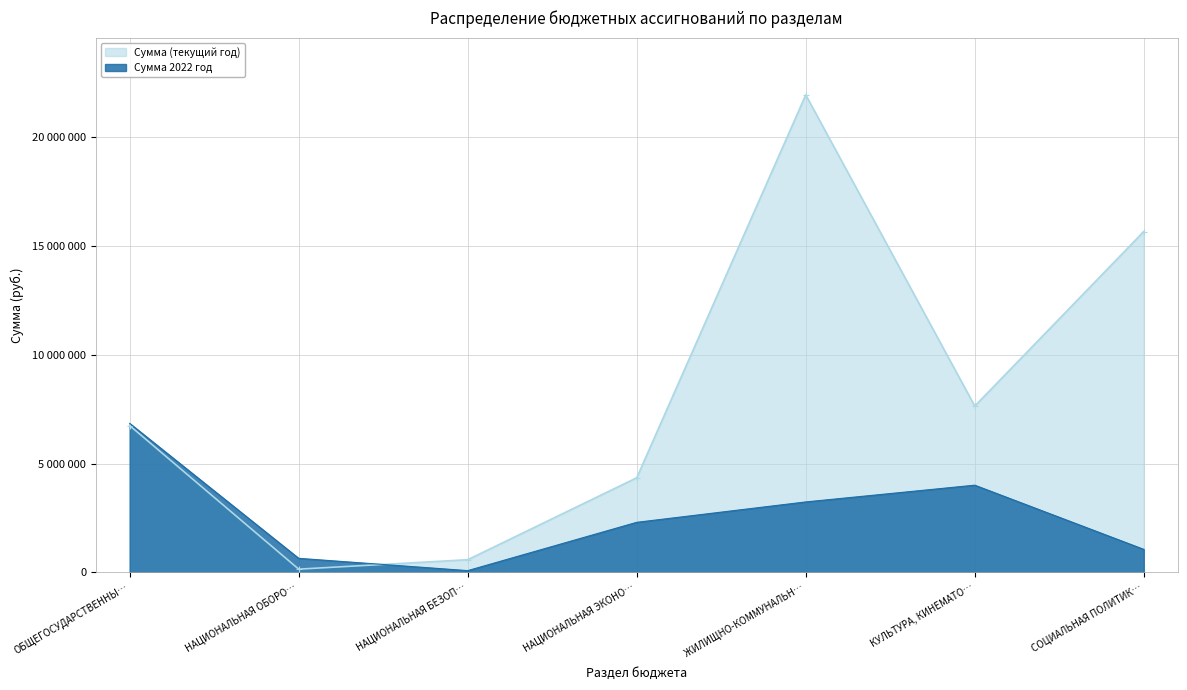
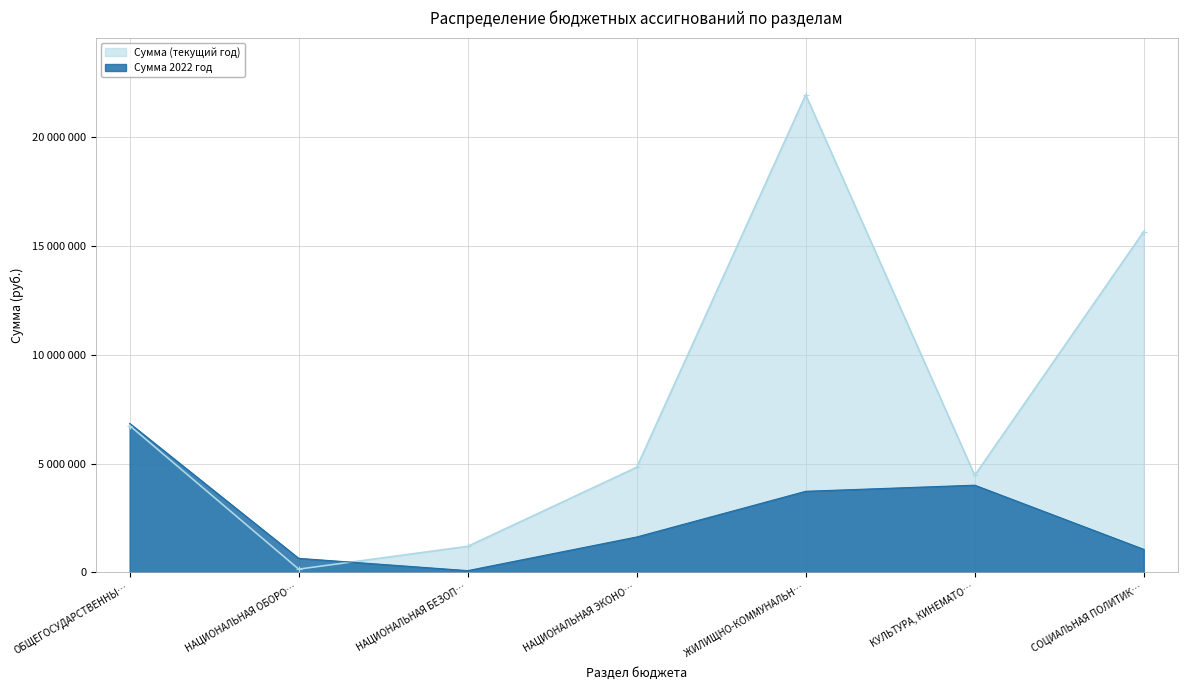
Сумма (текущий год), НАЦИОНАЛЬНАЯ БЕЗОП…: 600000 -> 1200000
Сумма (текущий год), НАЦИОНАЛЬНАЯ ЭКОНО…: 4400000 -> 4800000
Сумма 2022 год, НАЦИОНАЛЬНАЯ ЭКОНО…: 2300000 -> 1600000
Сумма 2022 год, ЖИЛИЩНО-КОММУНАЛЬН…: 3200000 -> 3700000
Сумма (текущий год), КУЛЬТУРА, КИНЕМАТО…: 7600000 -> 4500000
